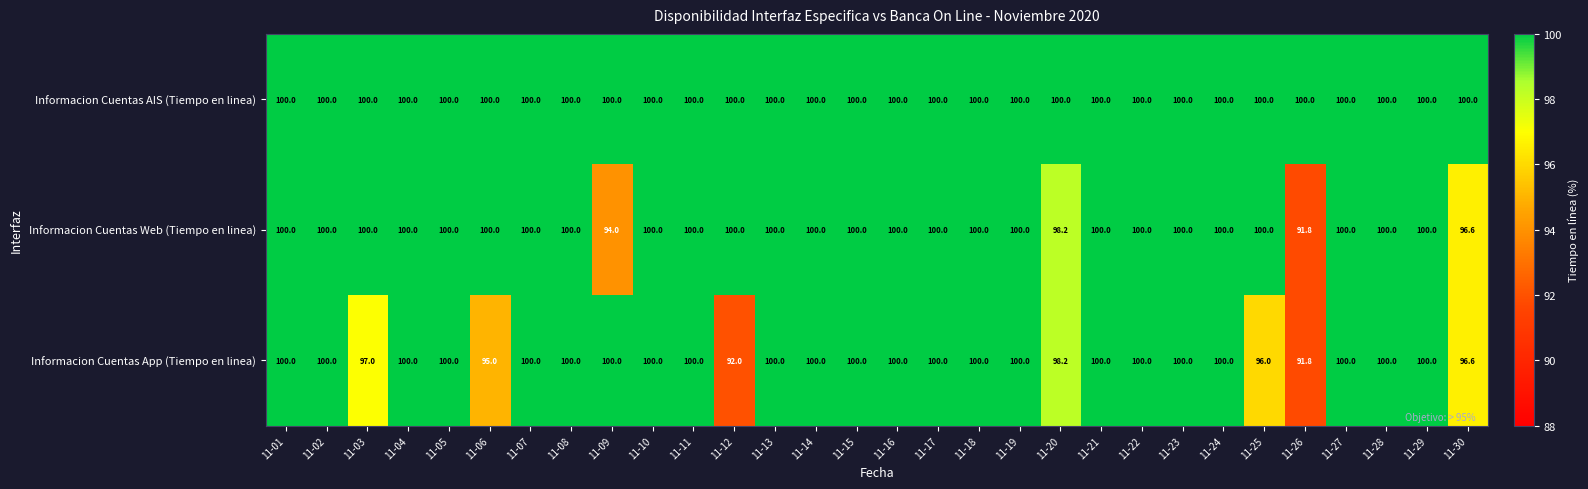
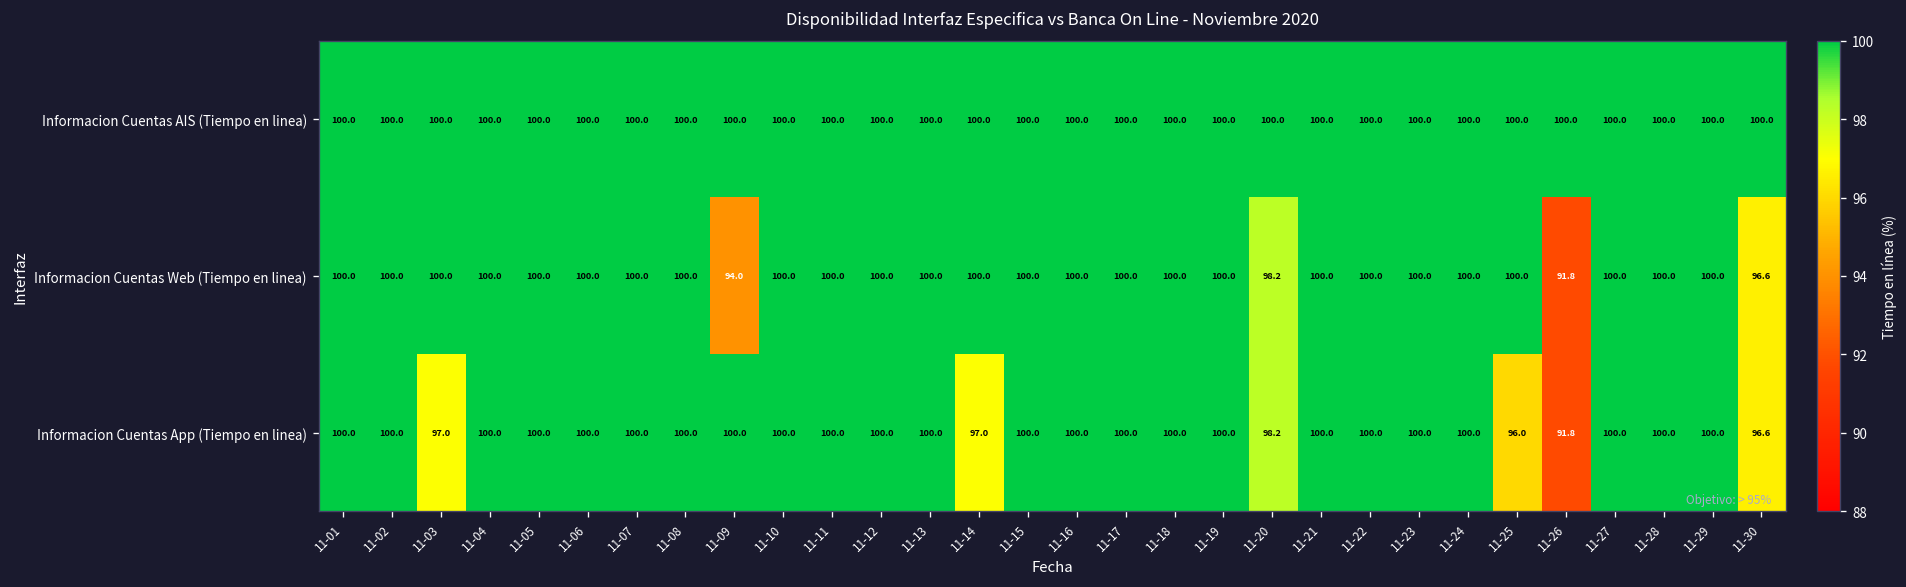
Informacion Cuentas App (Tiempo en linea), 11-06: 95.0 -> 100.0
Informacion Cuentas App (Tiempo en linea), 11-12: 92.0 -> 100.0
Informacion Cuentas App (Tiempo en linea), 11-14: 100.0 -> 97.0
